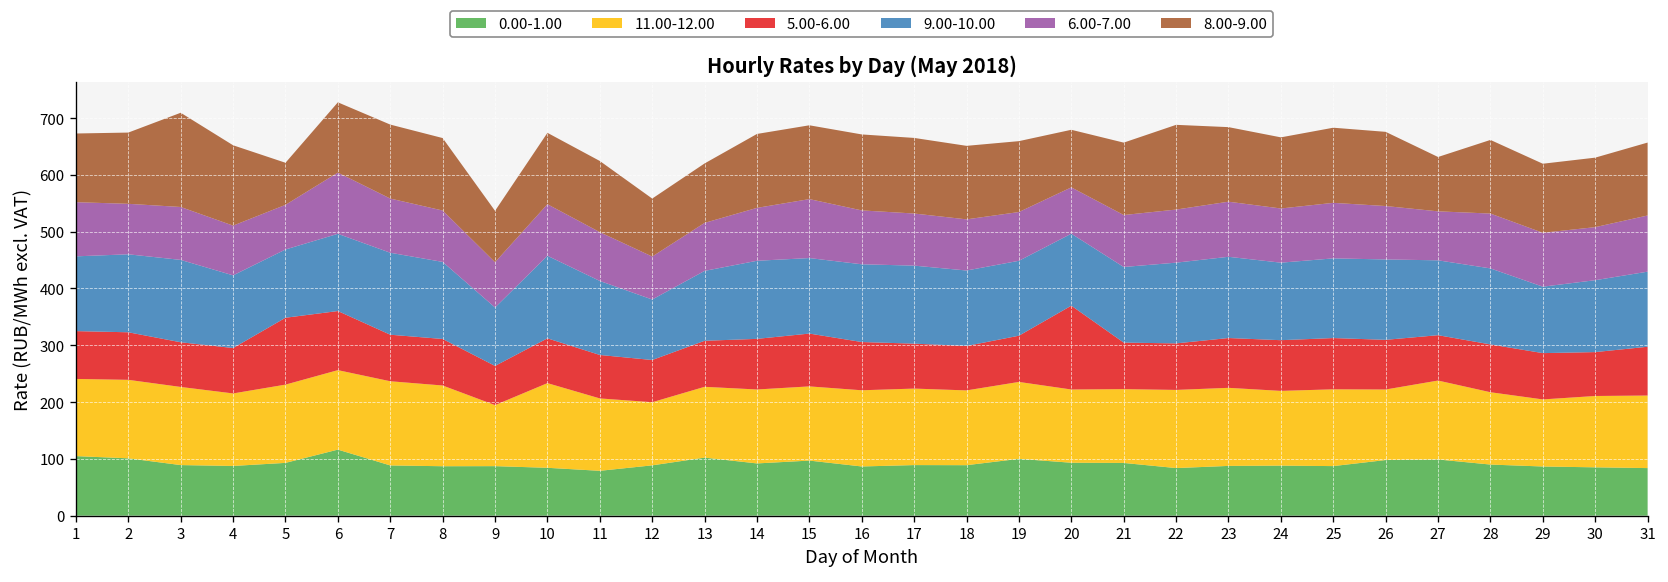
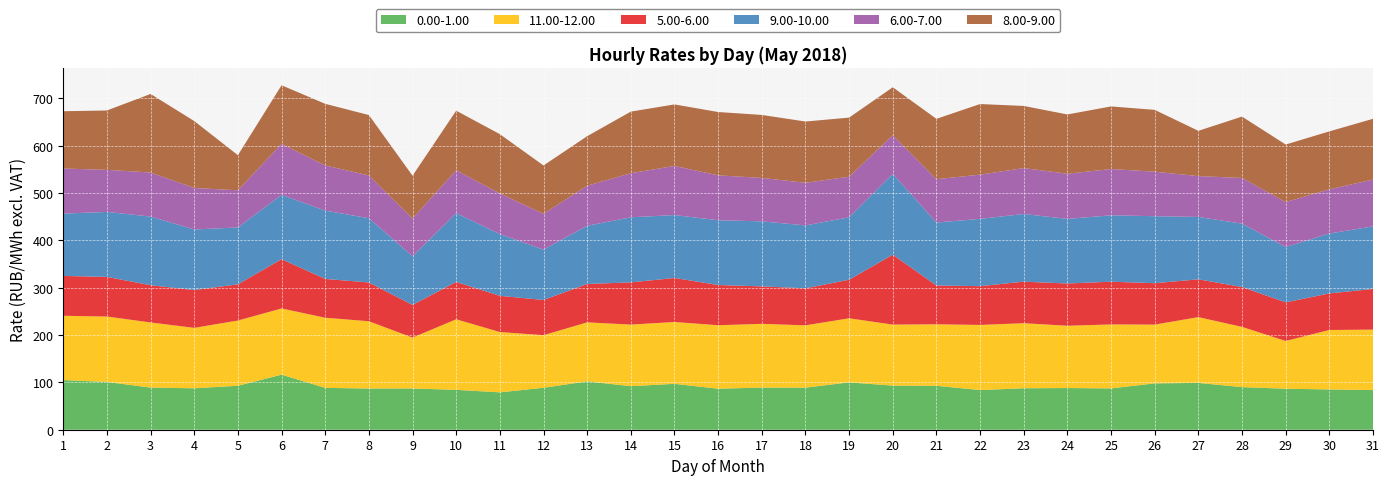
5.00-6.00, 5: 120 -> 80
9.00-10.00, 20: 130 -> 170
11.00-12.00, 29: 120 -> 100
